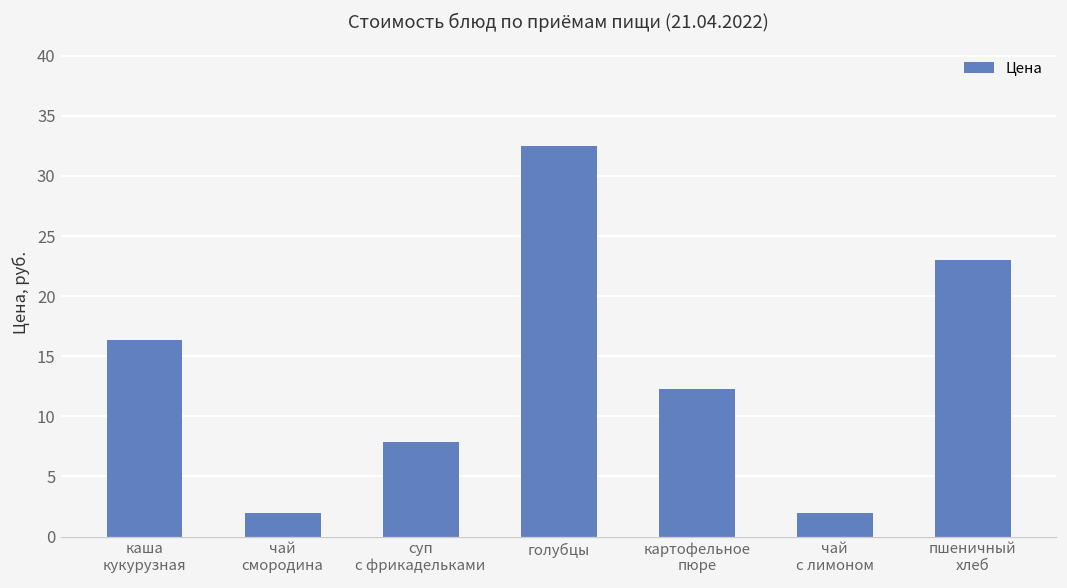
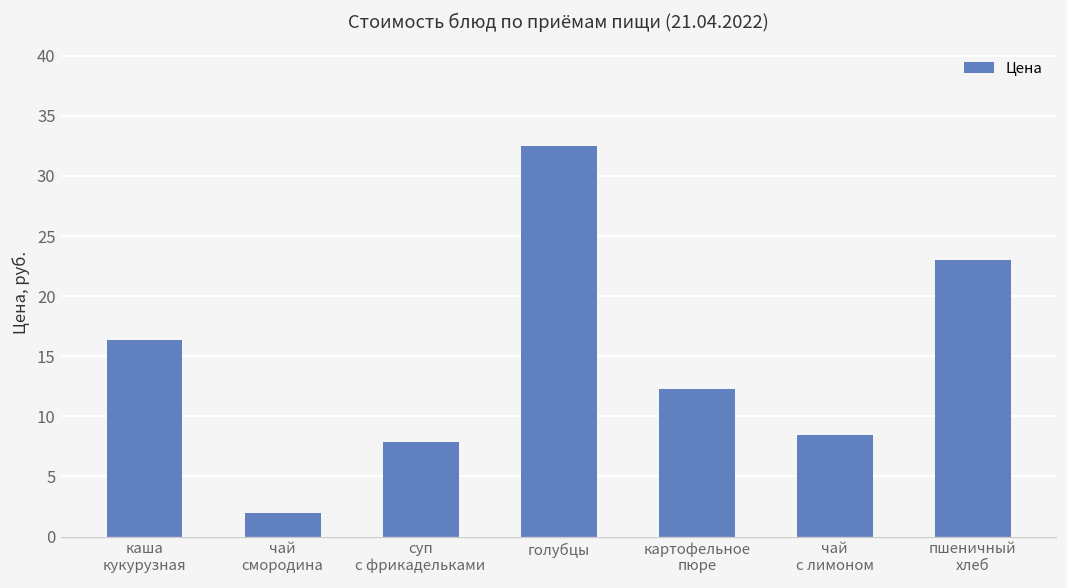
чай с лимоном: 2.0 -> 8.4
